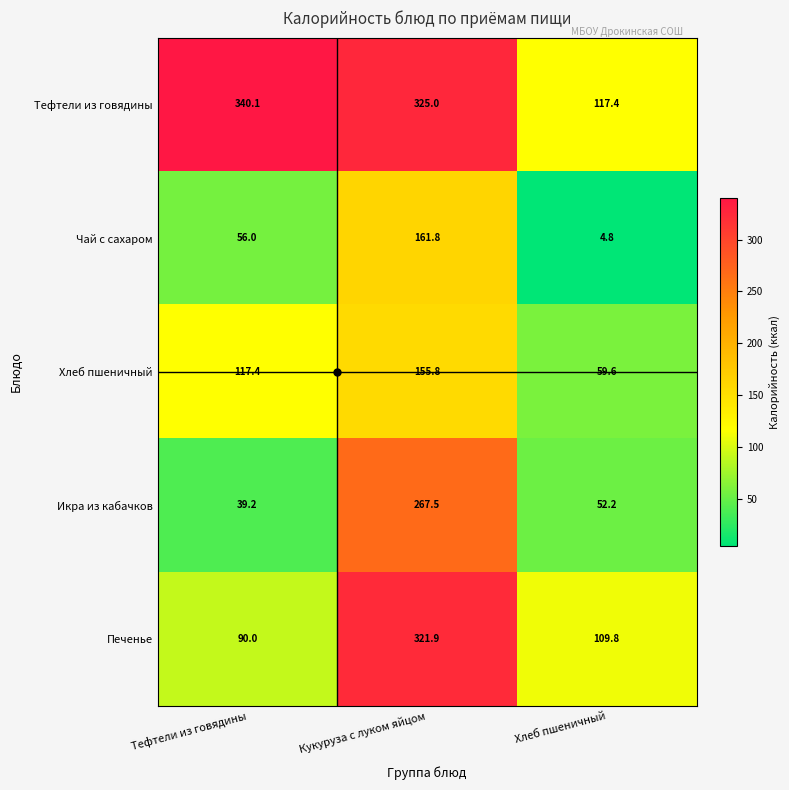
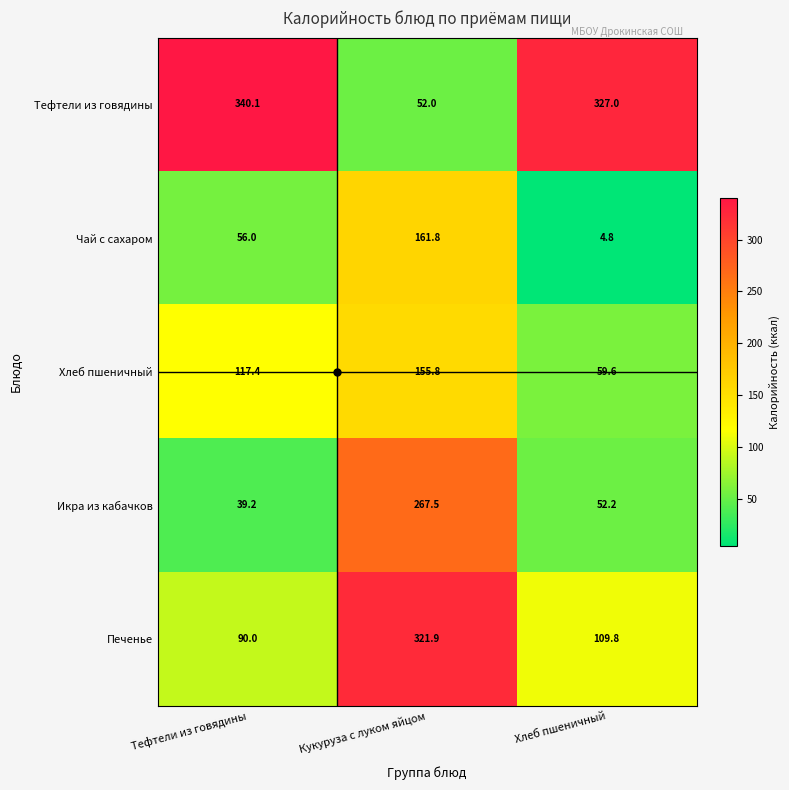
Тефтели из говядины, Кукуруза с луком яйцом: 325.0 -> 52.0
Тефтели из говядины, Хлеб пшеничный: 117.4 -> 327.0
